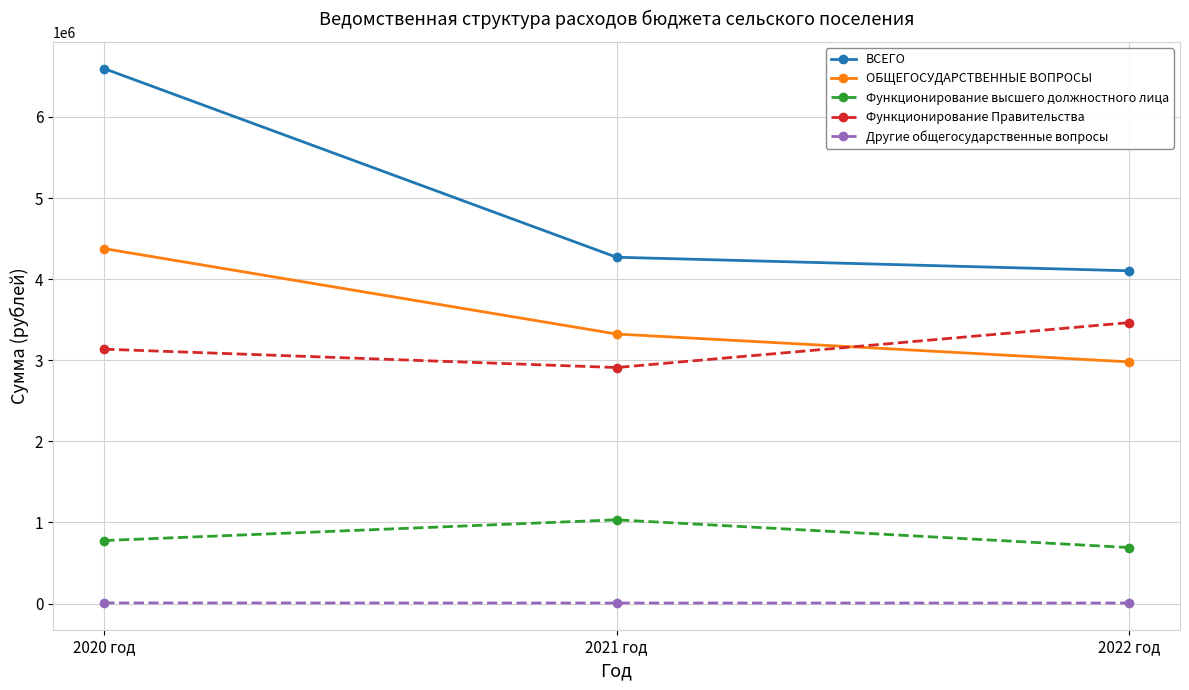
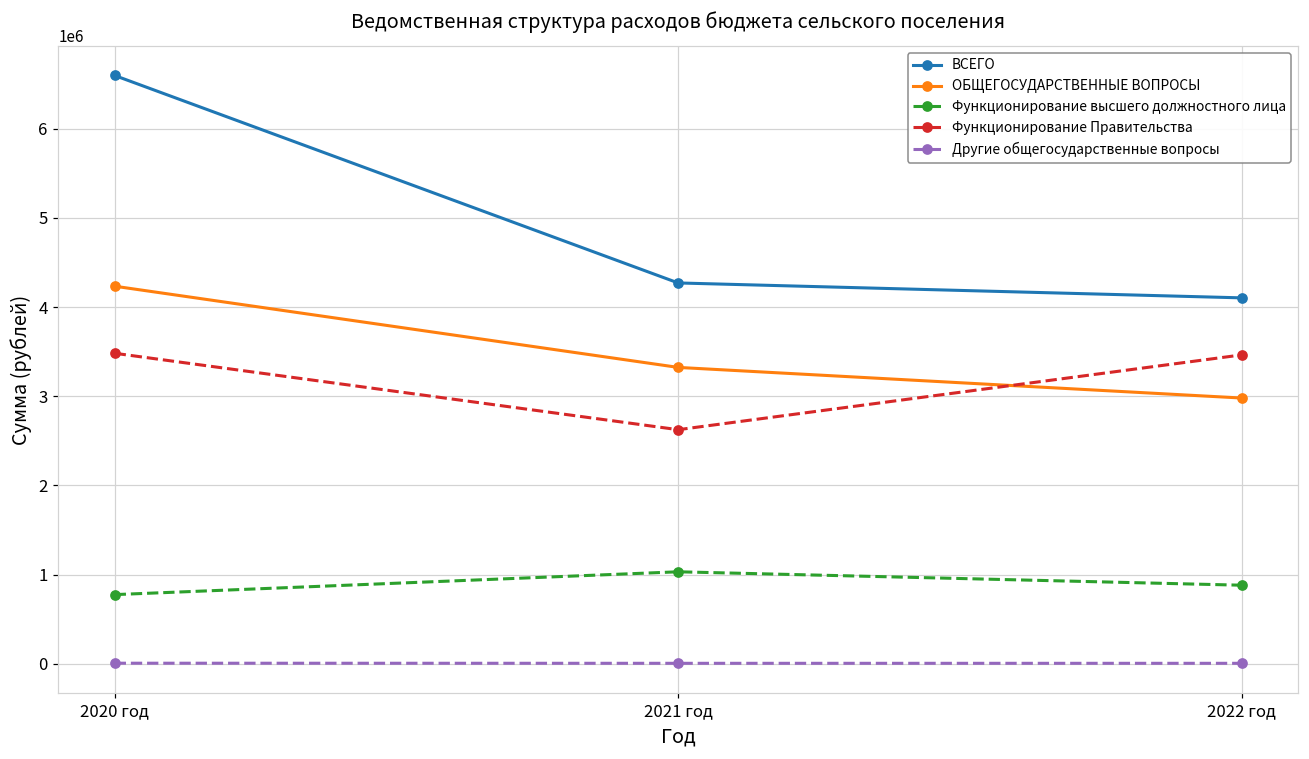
ОБЩЕГОСУДАРСТВЕННЫЕ ВОПРОСЫ, 2020 год: 4400000 -> 4200000
Функционирование Правительства, 2020 год: 3100000 -> 3500000
Функционирование Правительства, 2021 год: 2900000 -> 2600000
Функционирование высшего должностного лица, 2022 год: 700000 -> 900000
